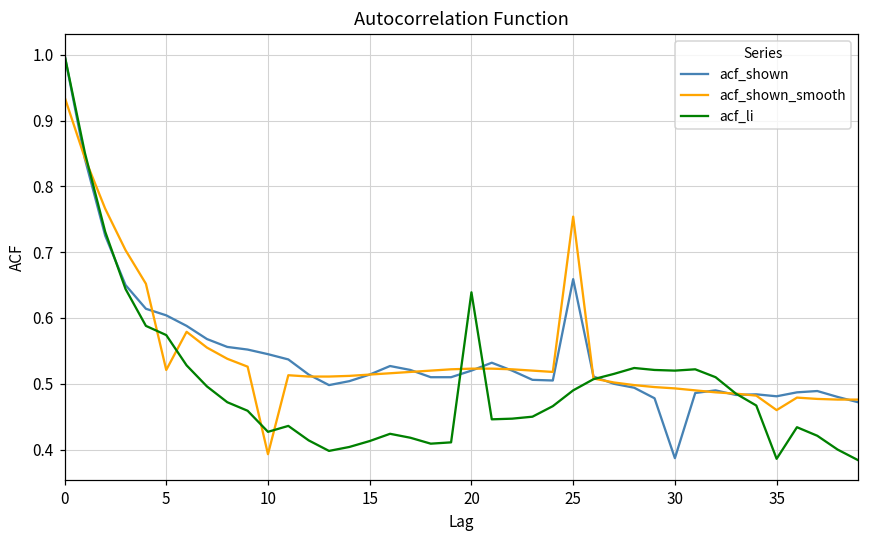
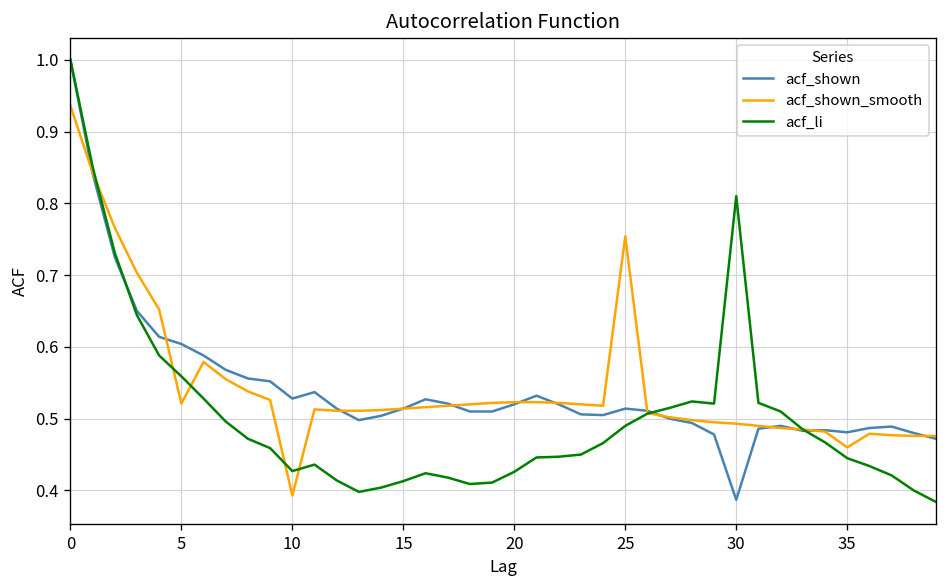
acf_li, 5: 0.57 -> 0.56
acf_shown, 10: 0.55 -> 0.53
acf_li, 20: 0.64 -> 0.43
acf_shown, 25: 0.66 -> 0.51
acf_li, 30: 0.52 -> 0.81
acf_li, 35: 0.39 -> 0.45
